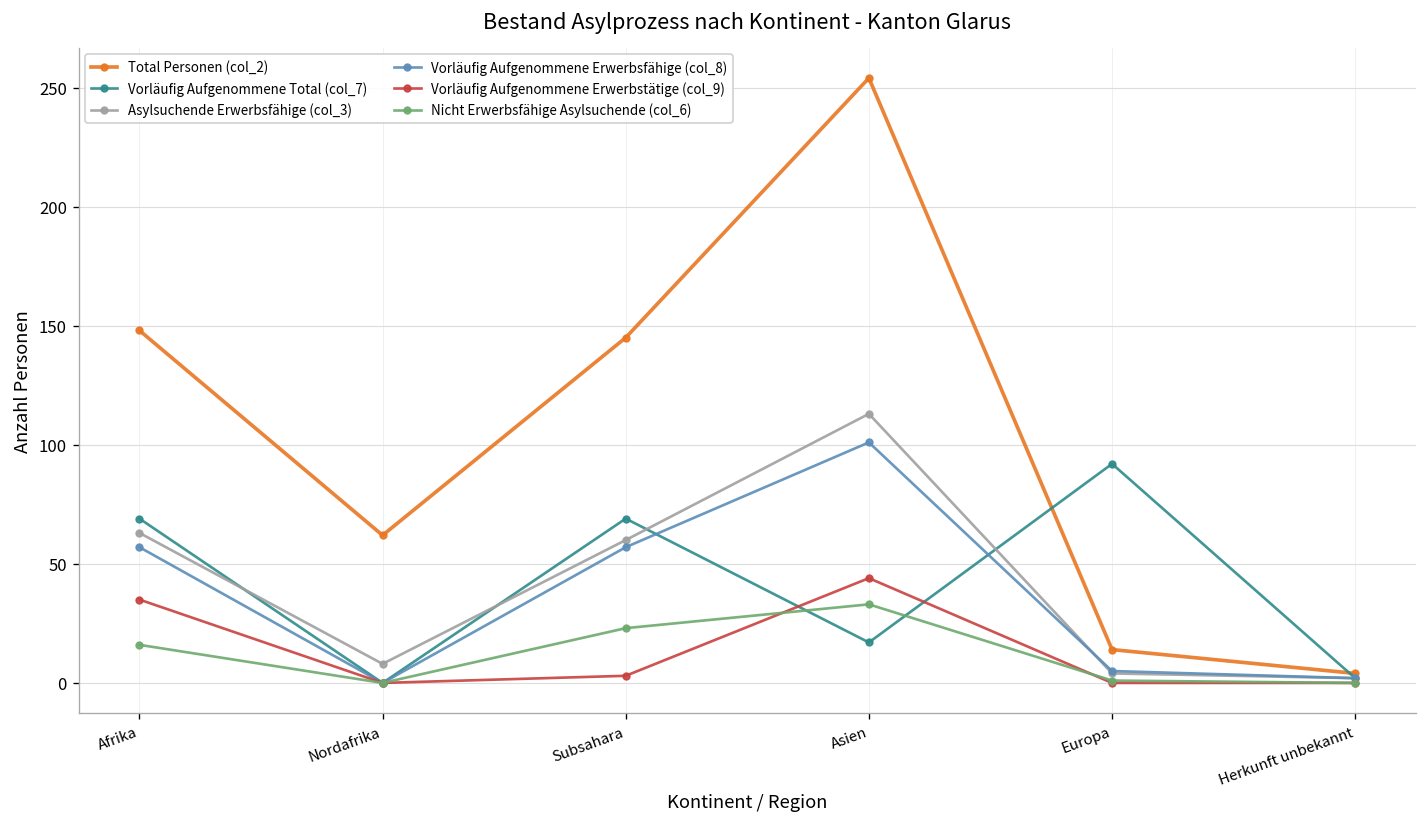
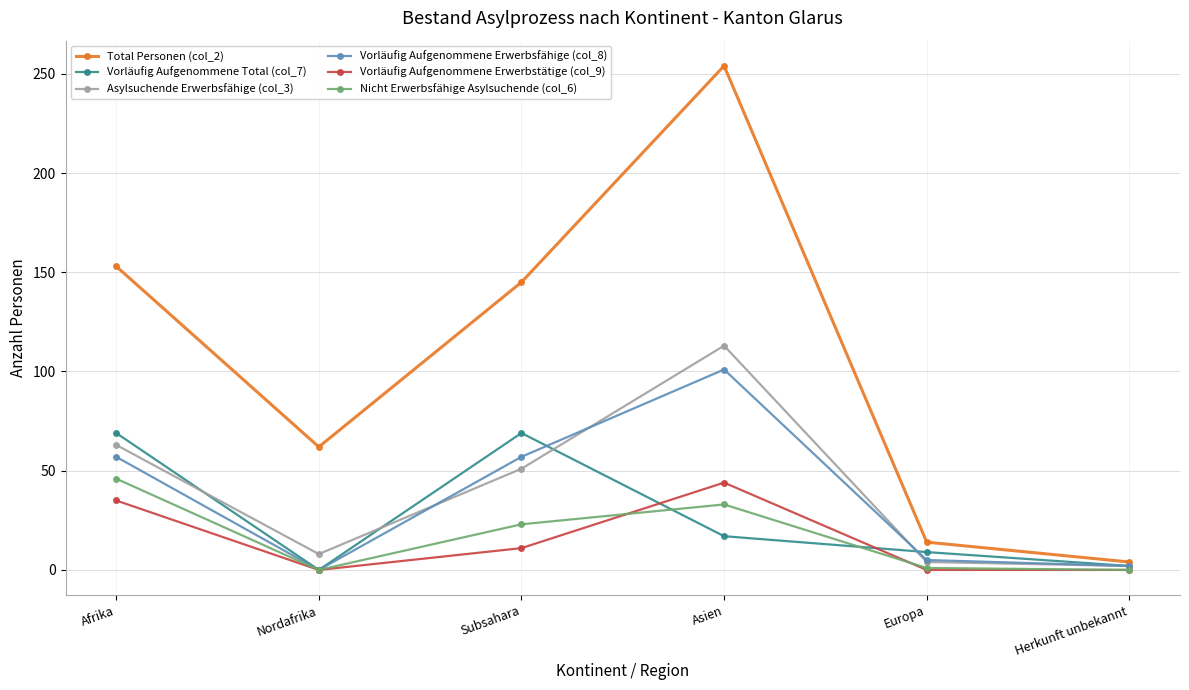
Total Personen (col_2), Afrika: 148 -> 153
Nicht Erwerbsfähige Asylsuchende (col_6), Afrika: 16 -> 46
Asylsuchende Erwerbsfähige (col_3), Subsahara: 60 -> 51
Vorläufig Aufgenommene Erwerbstätige (col_9), Subsahara: 3 -> 11
Vorläufig Aufgenommene Total (col_7), Europa: 92 -> 9
